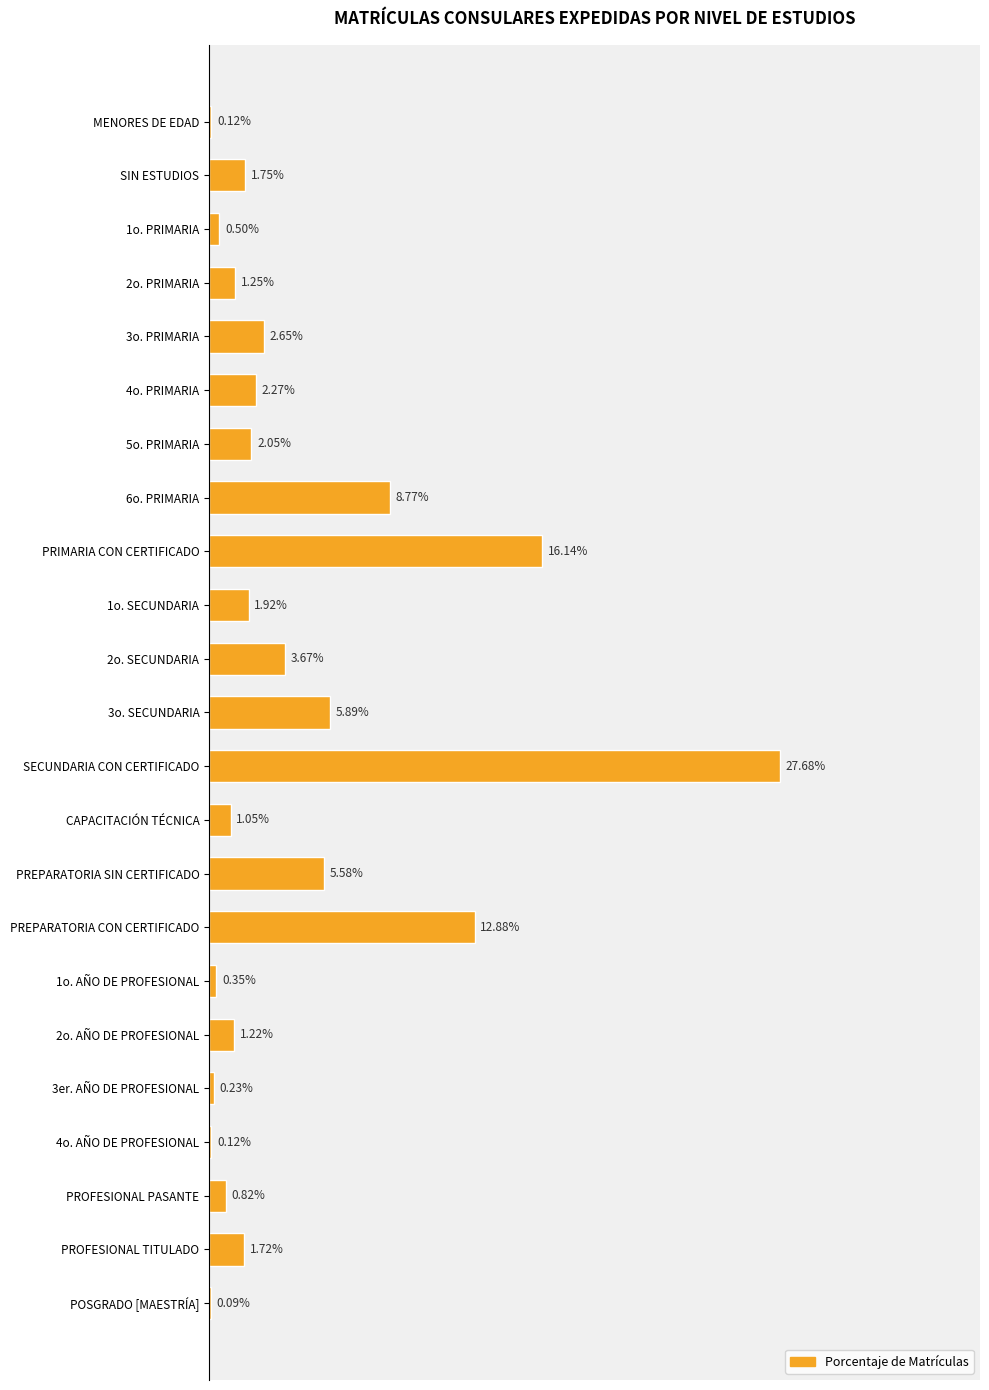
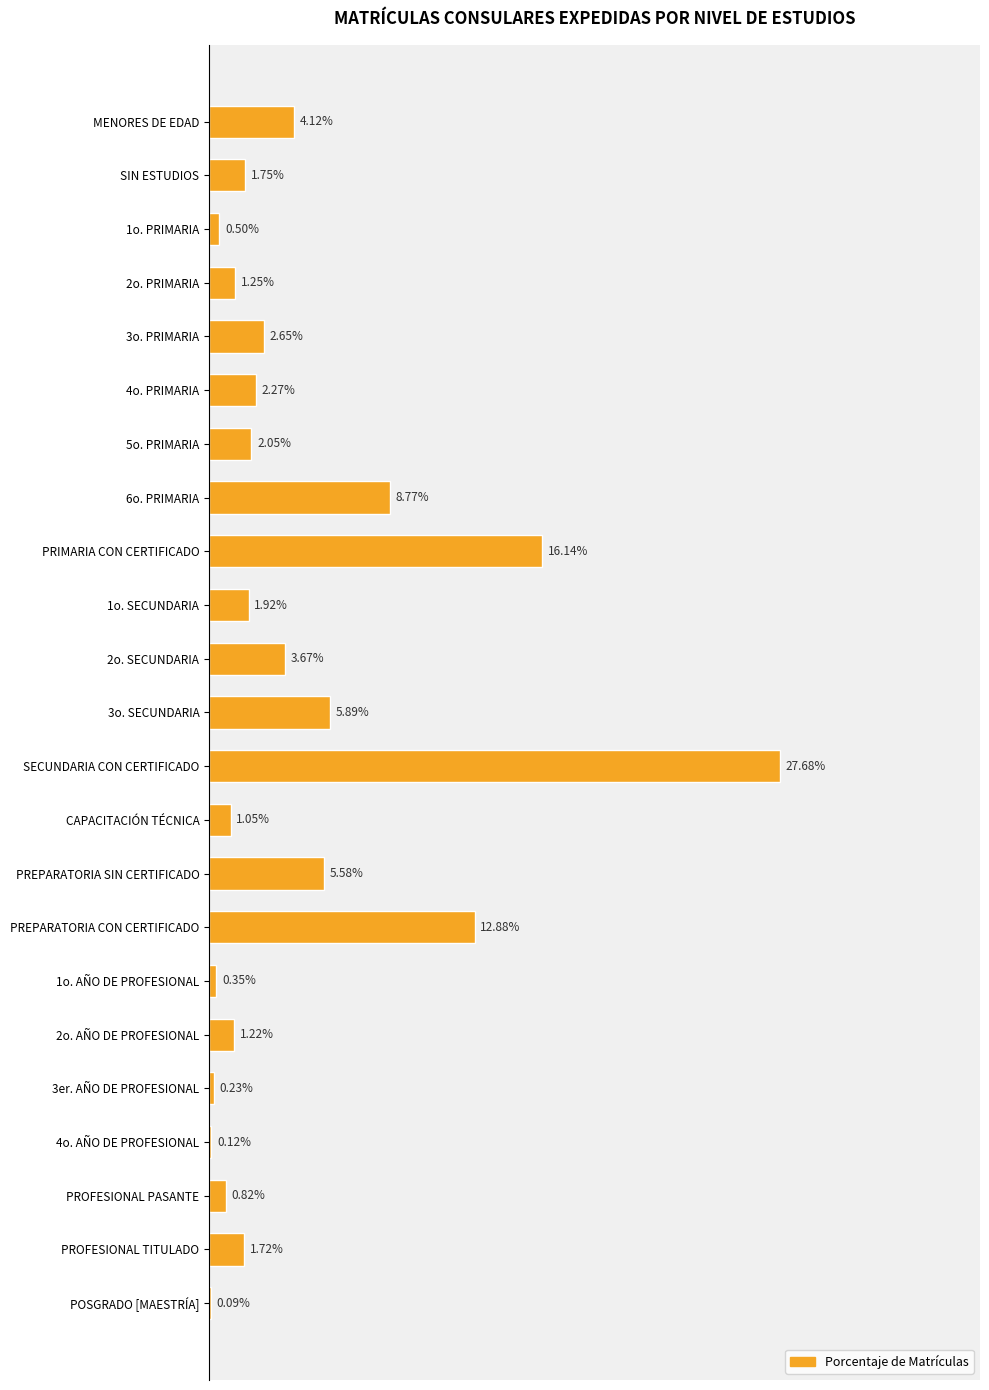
MENORES DE EDAD: 0.12% -> 4.12%
